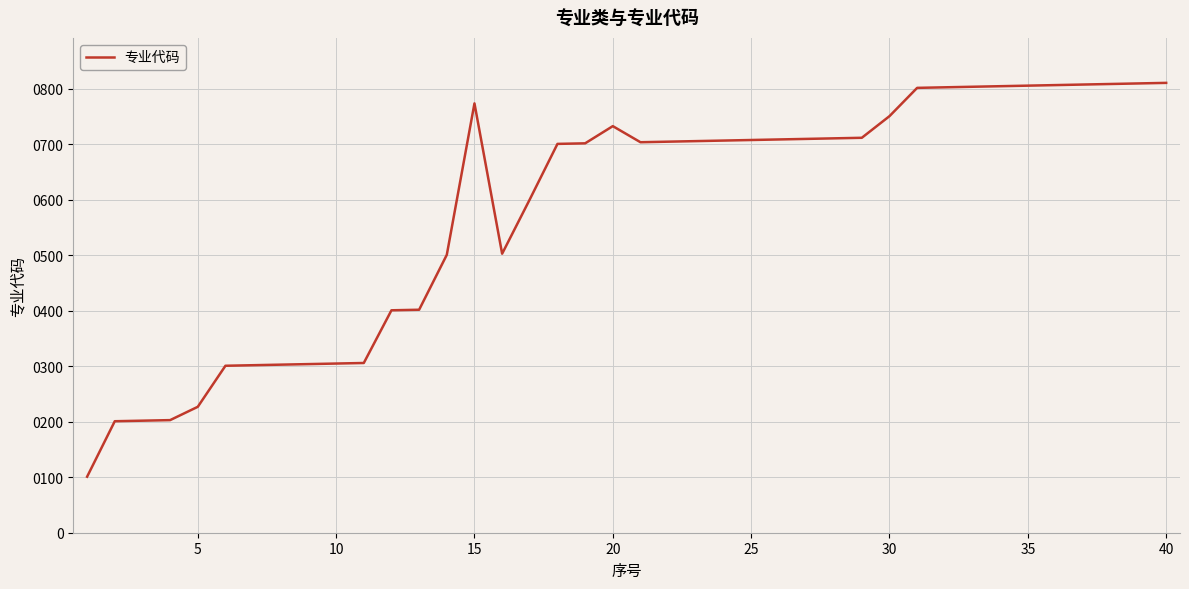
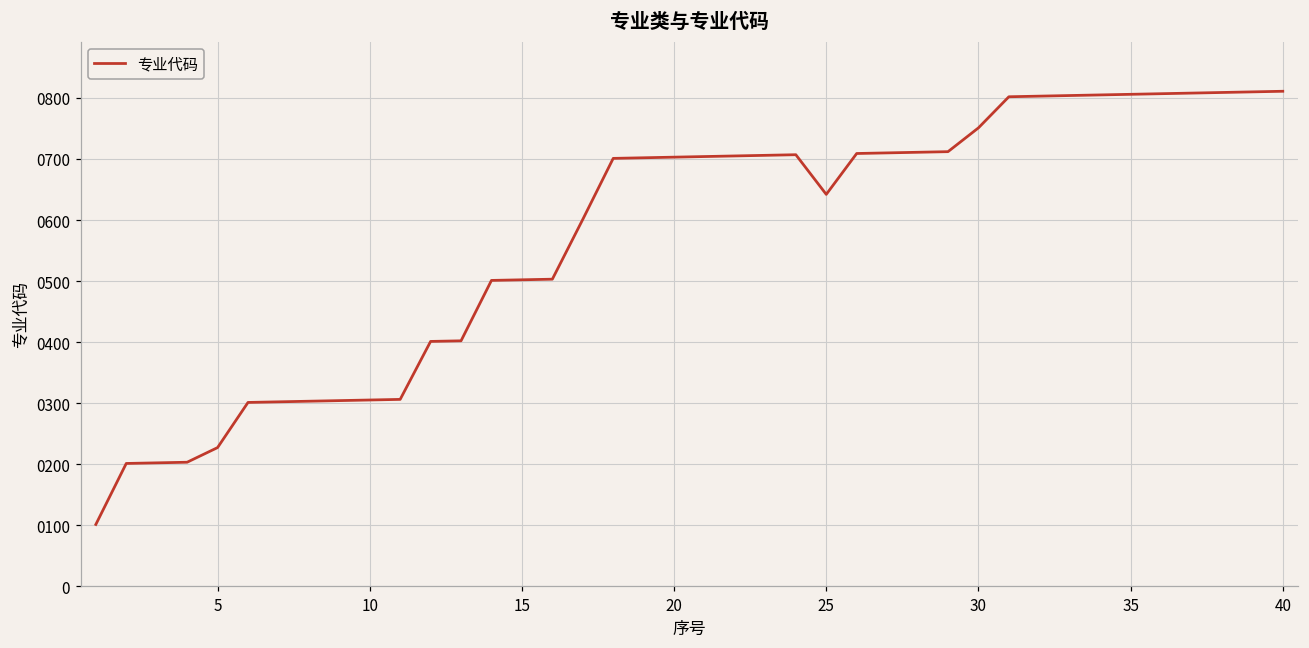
15: 770 -> 500
20: 730 -> 700
25: 710 -> 640
